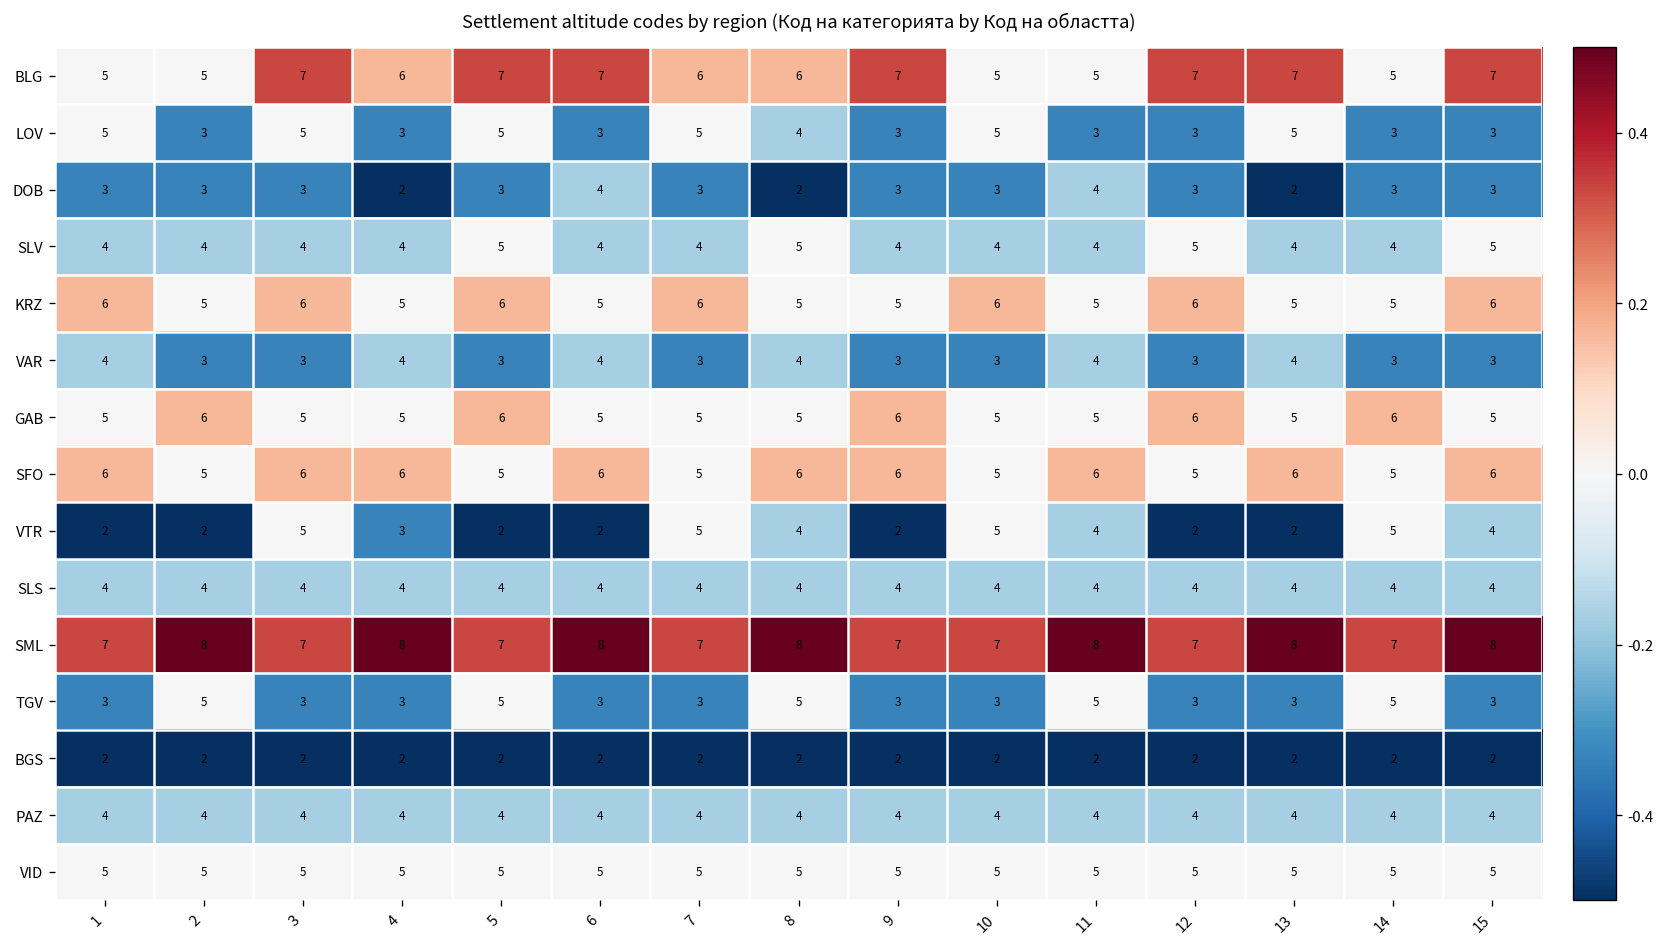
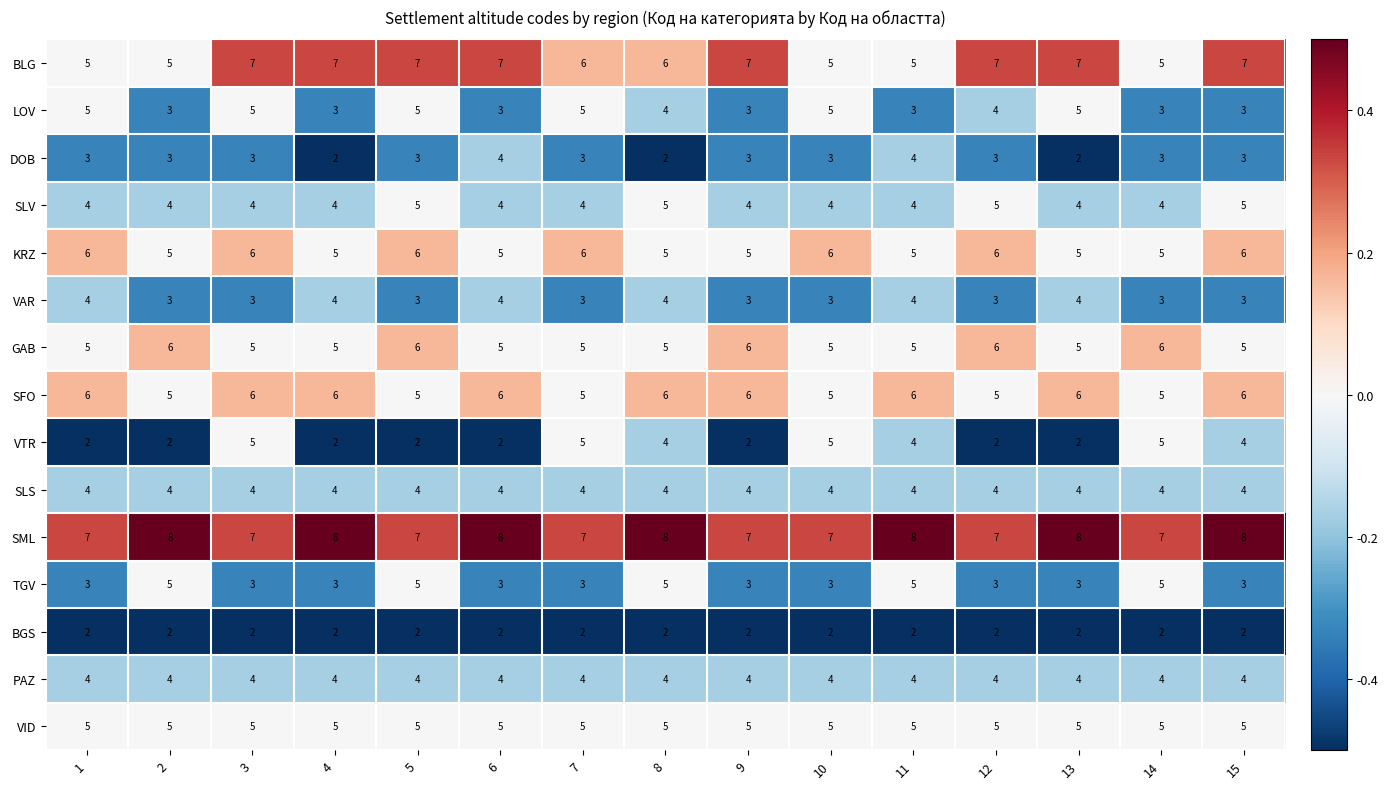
BLG, 4: 6 -> 7
LOV, 12: 3 -> 4
VTR, 4: 3 -> 2
